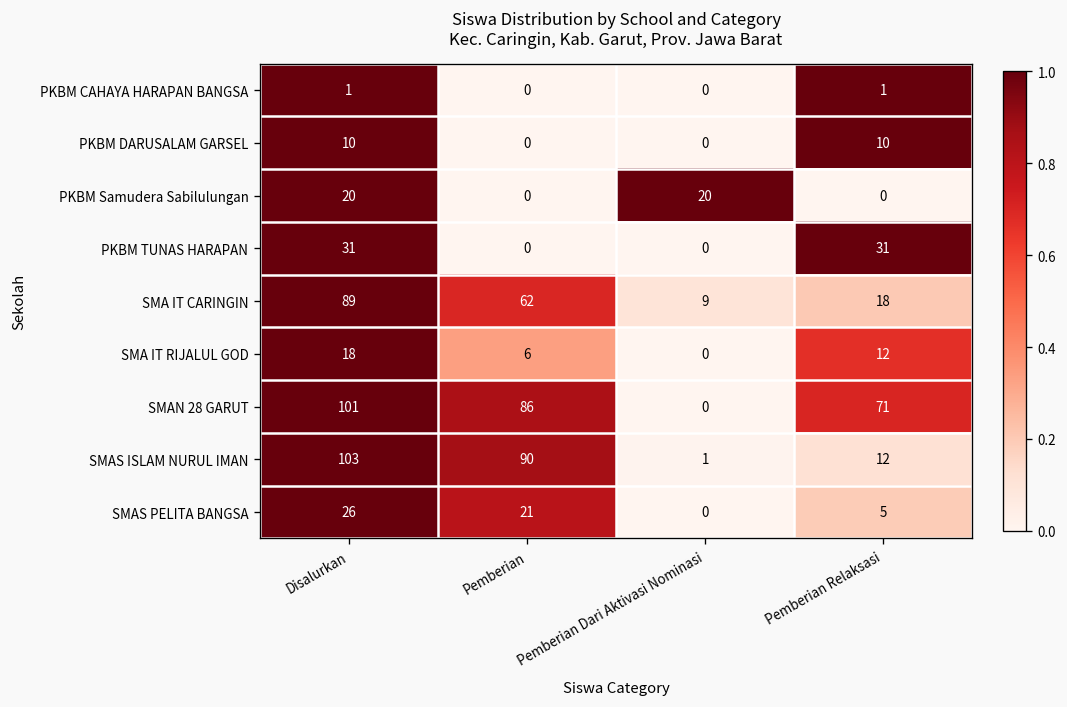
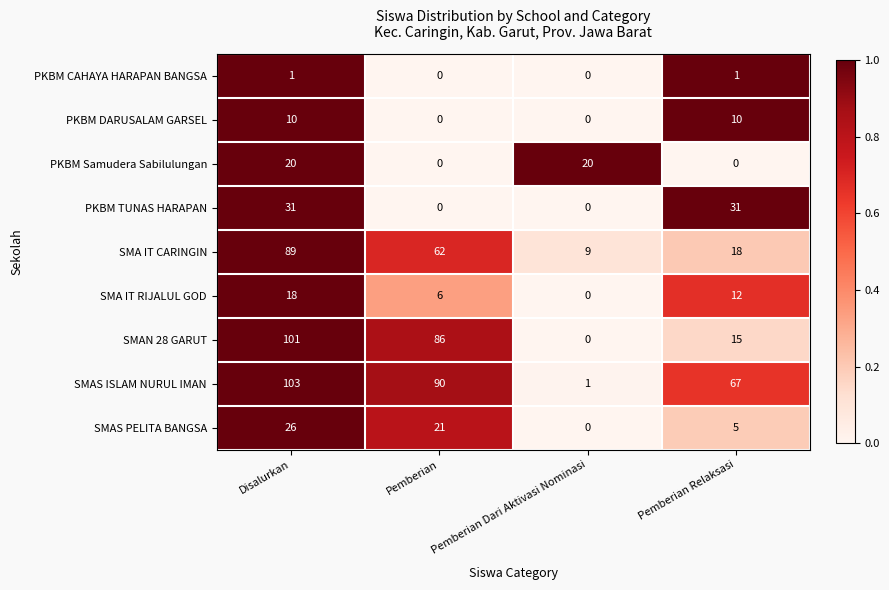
SMAN 28 GARUT, Pemberian Relaksasi: 71 -> 15
SMAS ISLAM NURUL IMAN, Pemberian Relaksasi: 12 -> 67
